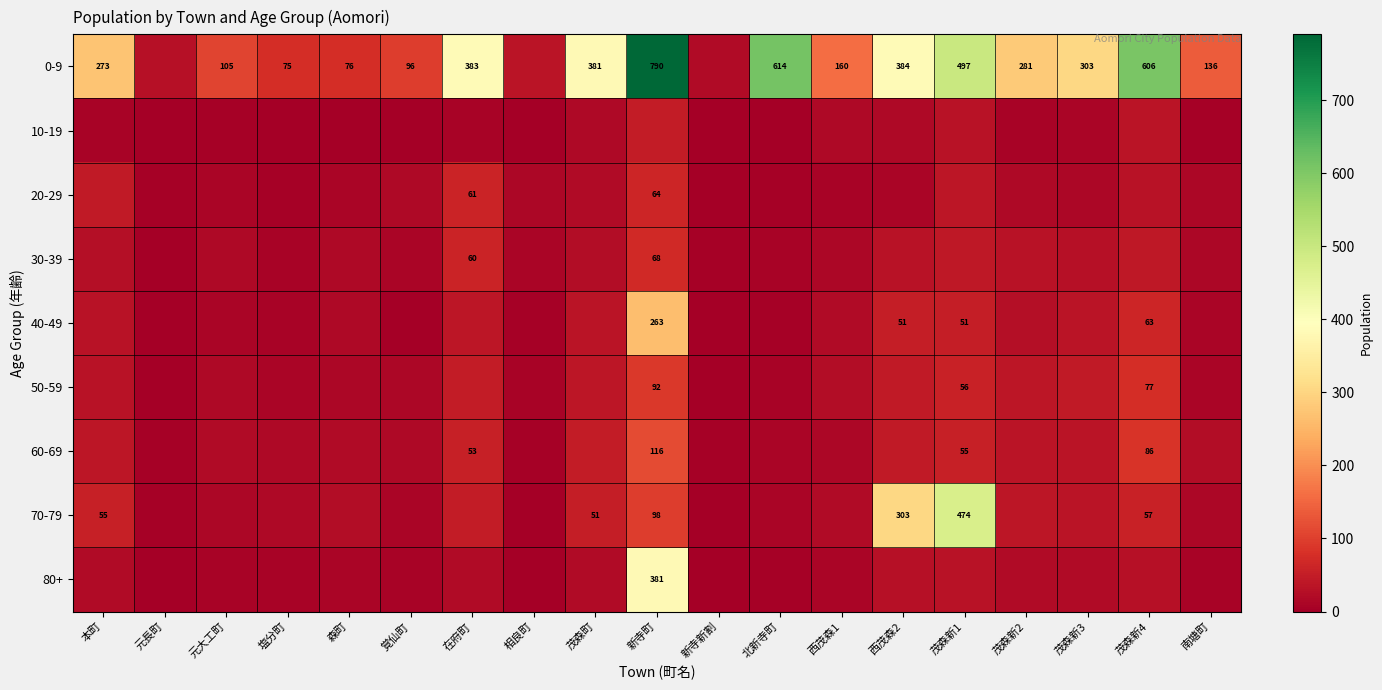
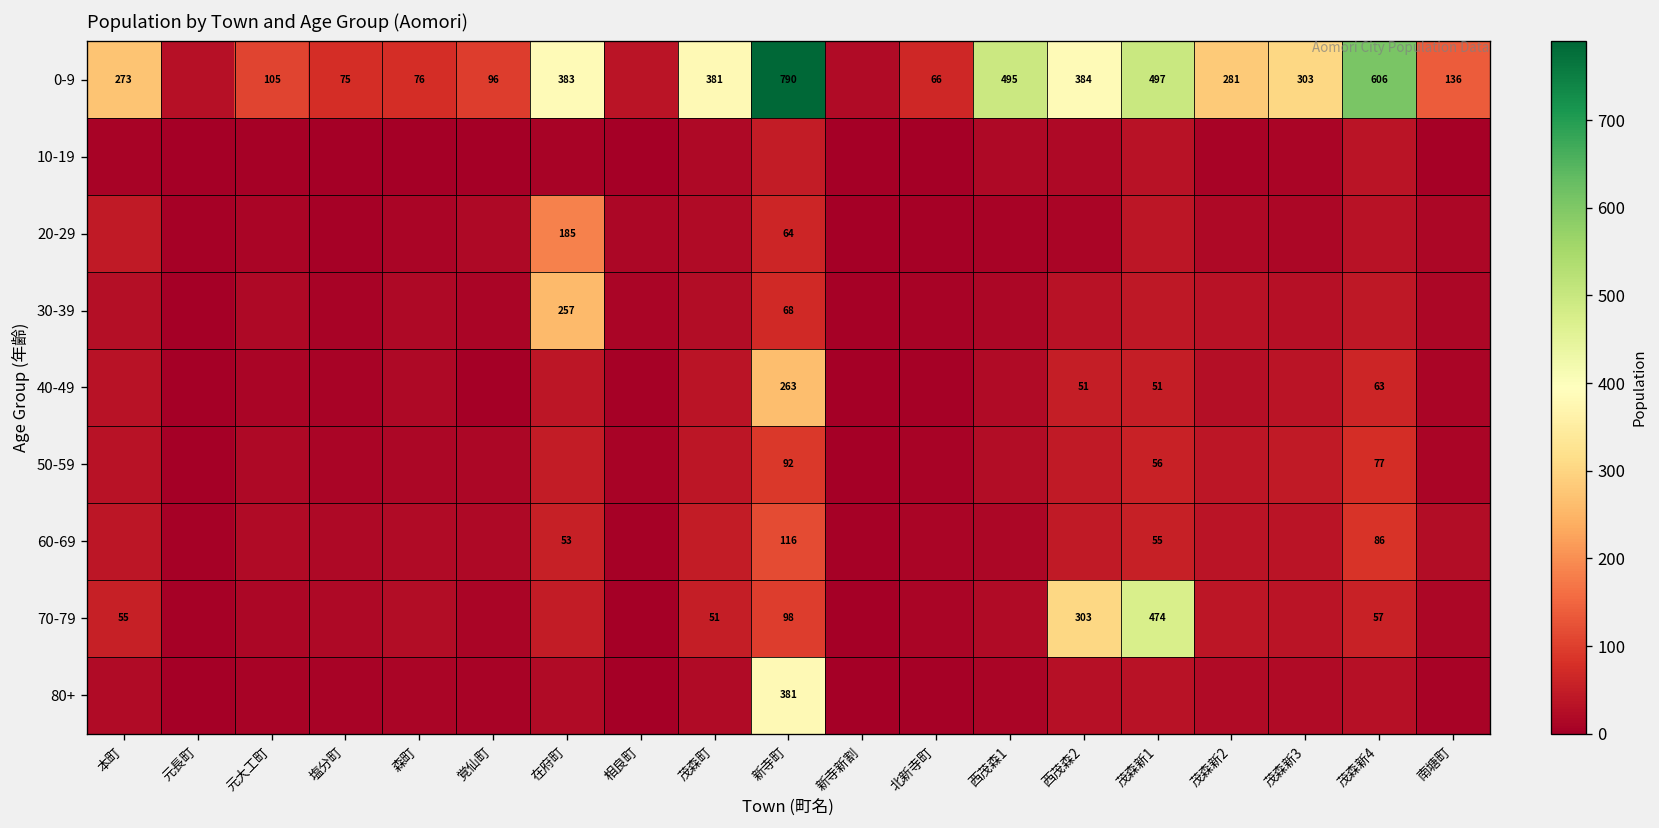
0-9, 北新寺町: 614 -> 66
0-9, 西茂森1: 160 -> 495
20-29, 在府町: 61 -> 185
30-39, 在府町: 60 -> 257
